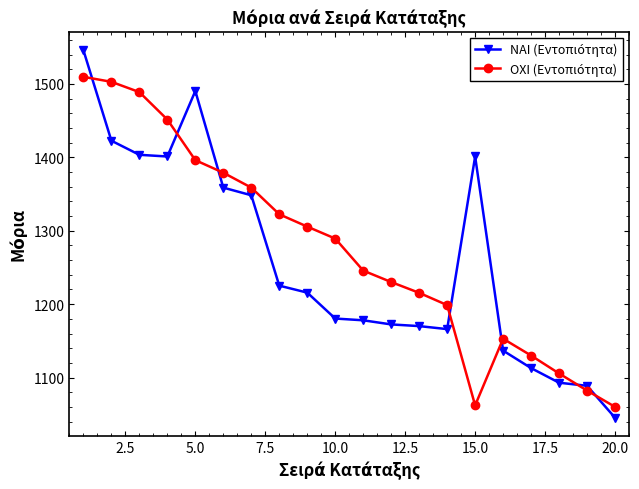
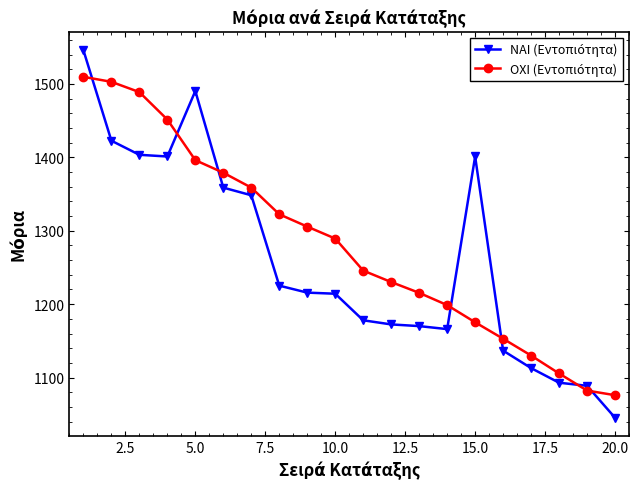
ΝΑΙ (Εντοπιότητα), 10.0: 1180 -> 1210
ΟΧΙ (Εντοπιότητα), 15.0: 1060 -> 1180
ΟΧΙ (Εντοπιότητα), 20.0: 1060 -> 1080
